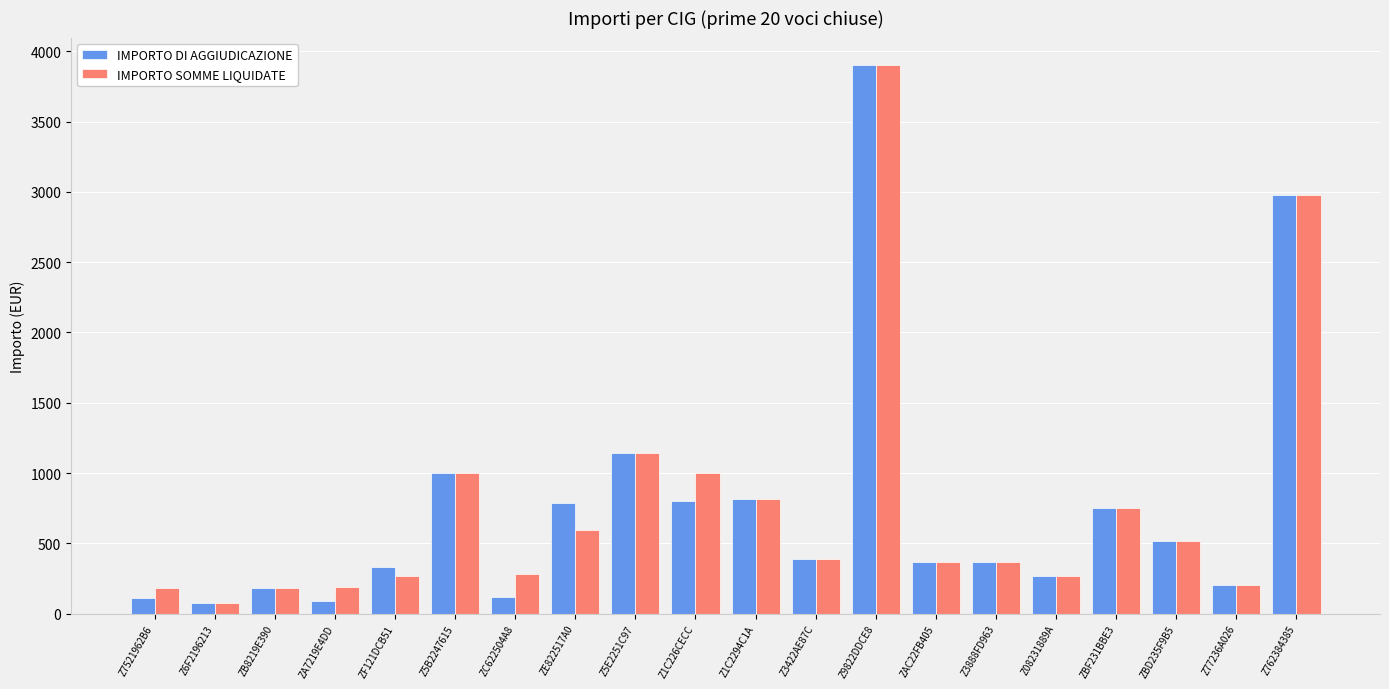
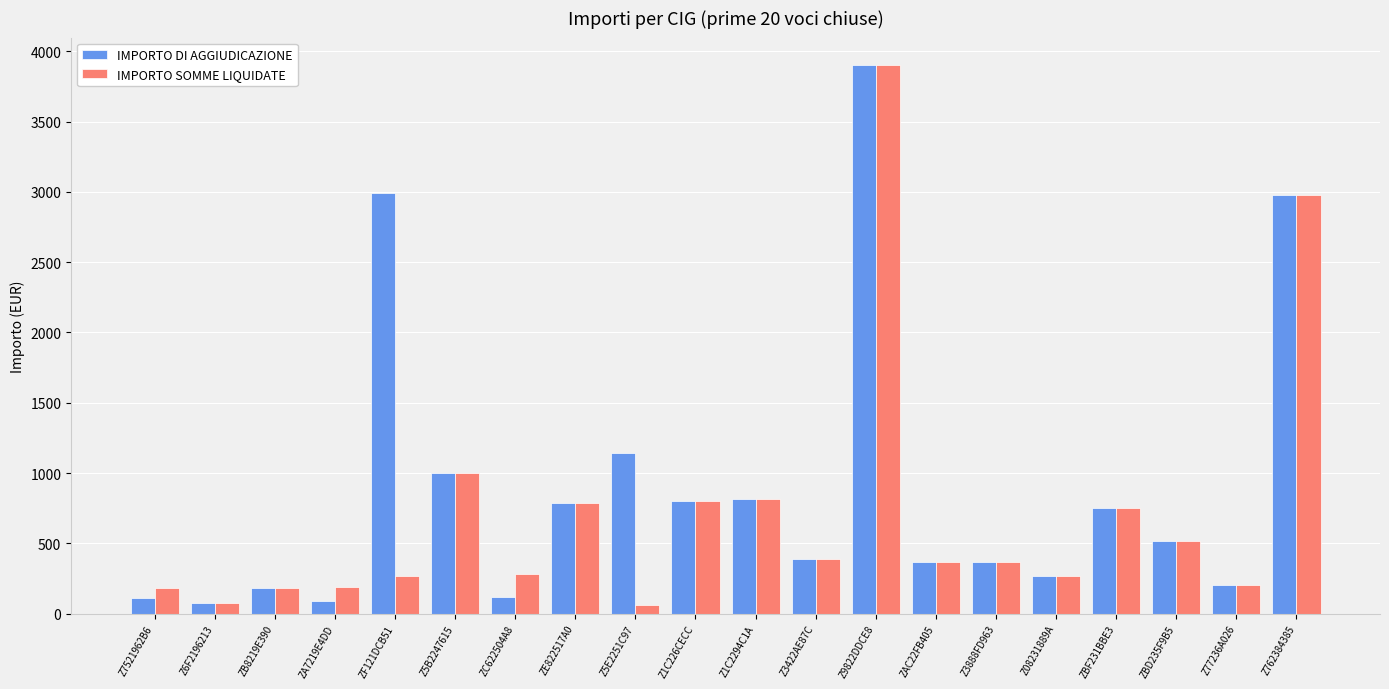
IMPORTO DI AGGIUDICAZIONE, ZF121DCB51: 330 -> 2990
IMPORTO SOMME LIQUIDATE, ZE822517A0: 590 -> 790
IMPORTO SOMME LIQUIDATE, Z5E2251C97: 1140 -> 60
IMPORTO SOMME LIQUIDATE, Z1C226CECC: 1000 -> 800
